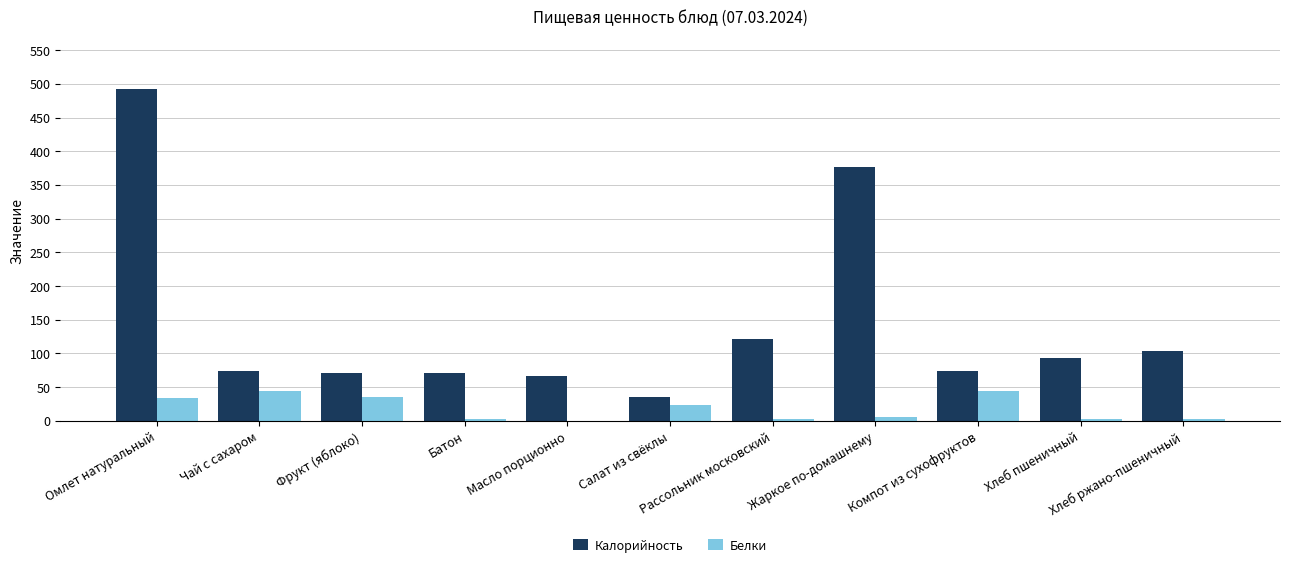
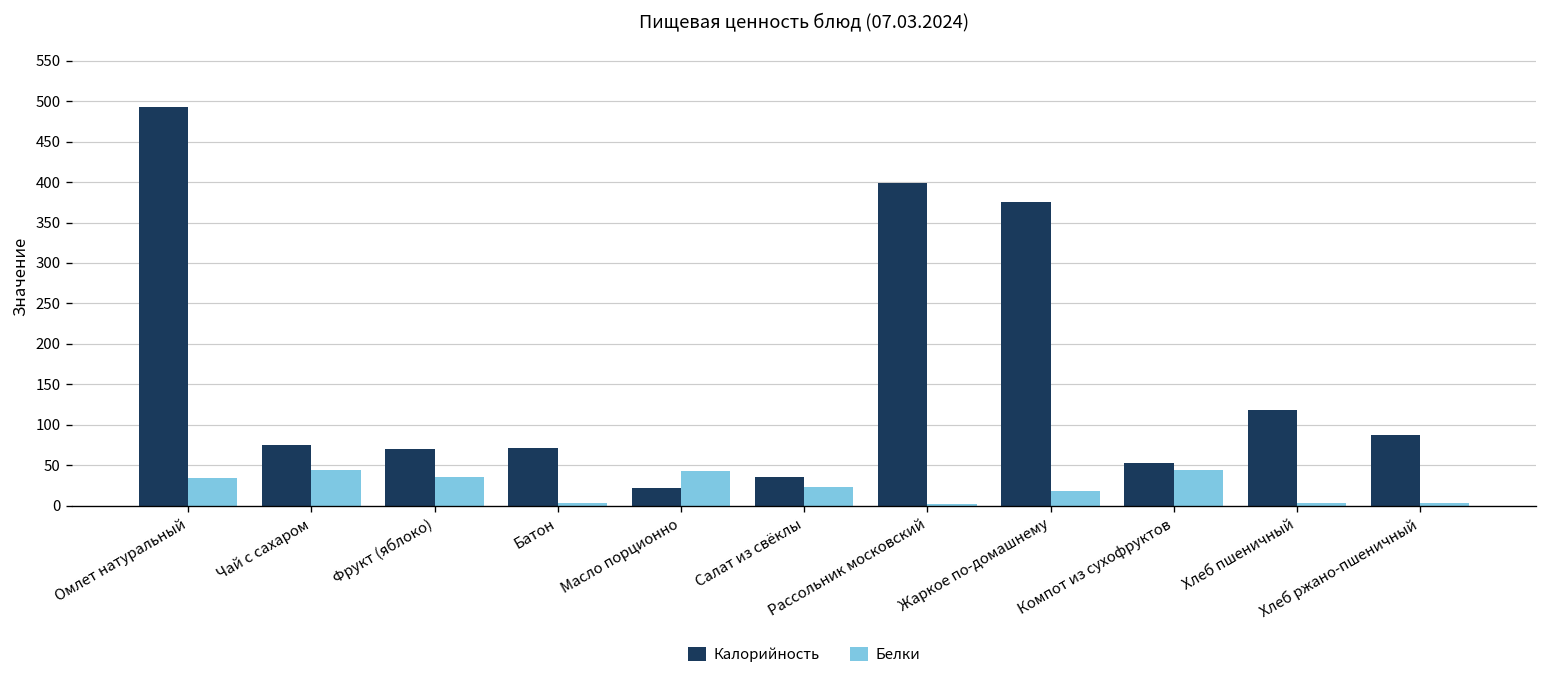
Калорийность, Масло порционно: 70 -> 20
Белки, Масло порционно: 0 -> 40
Калорийность, Рассольник московский: 120 -> 400
Белки, Жаркое по-домашнему: 10 -> 20
Калорийность, Компот из сухофруктов: 70 -> 50
Калорийность, Хлеб пшеничный: 90 -> 120
Калорийность, Хлеб ржано-пшеничный: 100 -> 90
